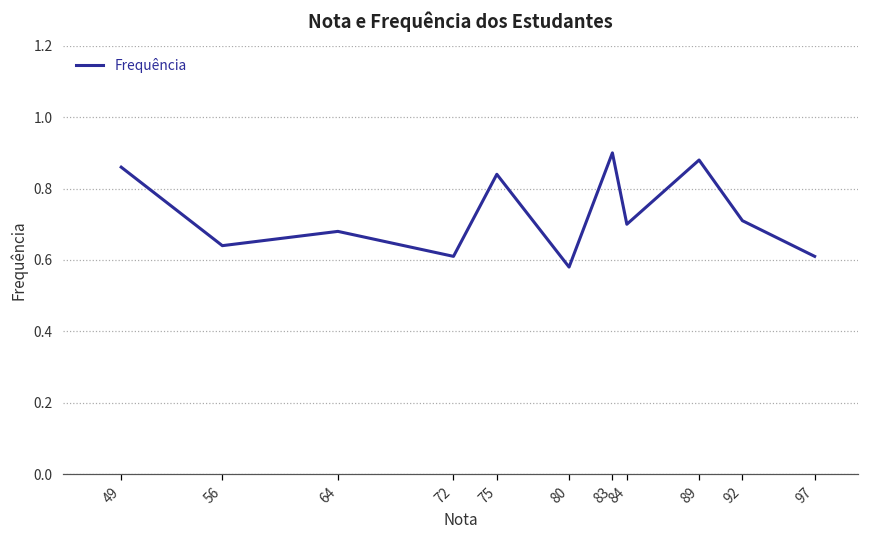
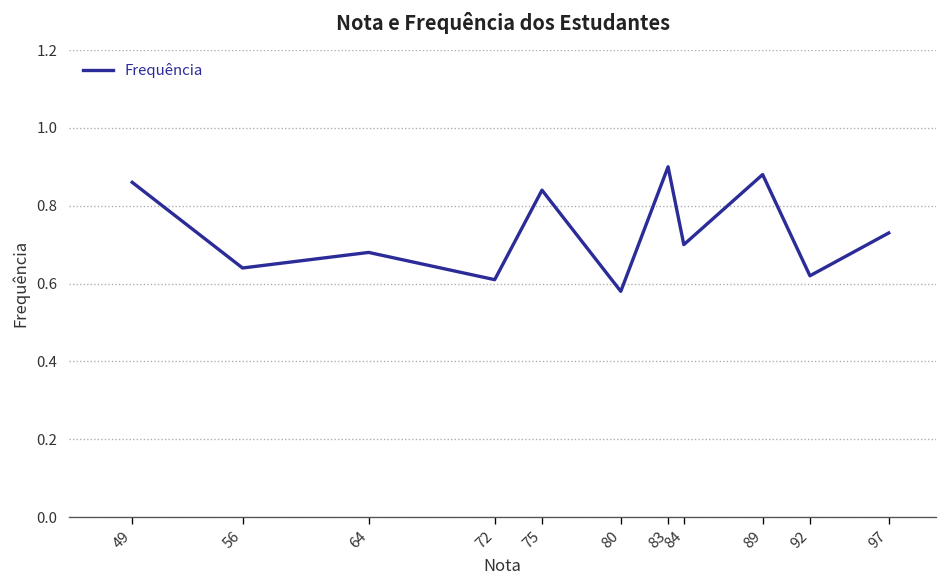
92: 0.71 -> 0.62
97: 0.61 -> 0.73
